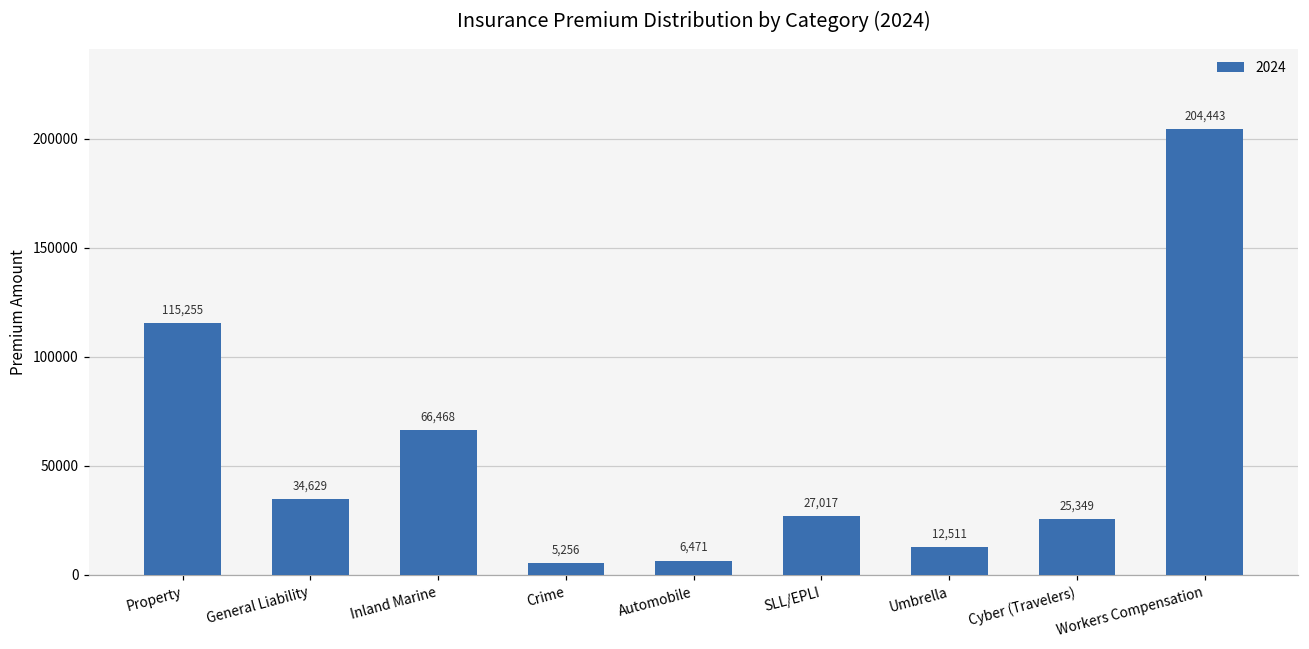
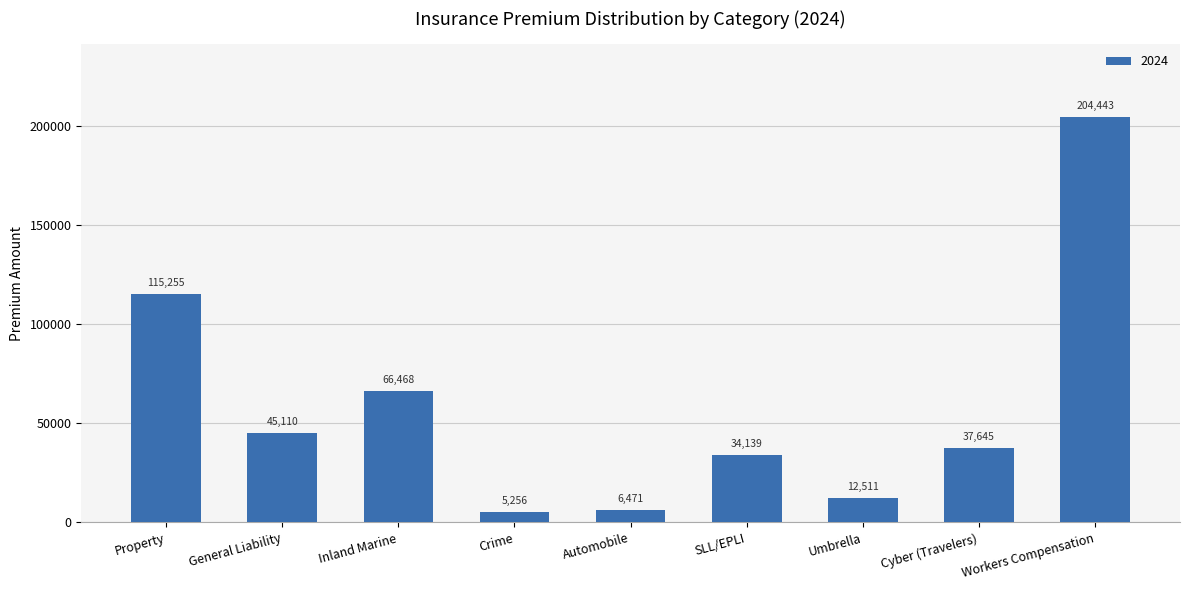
General Liability: 34,629 -> 45,110
SLL/EPLI: 27,017 -> 34,139
Cyber (Travelers): 25,349 -> 37,645
